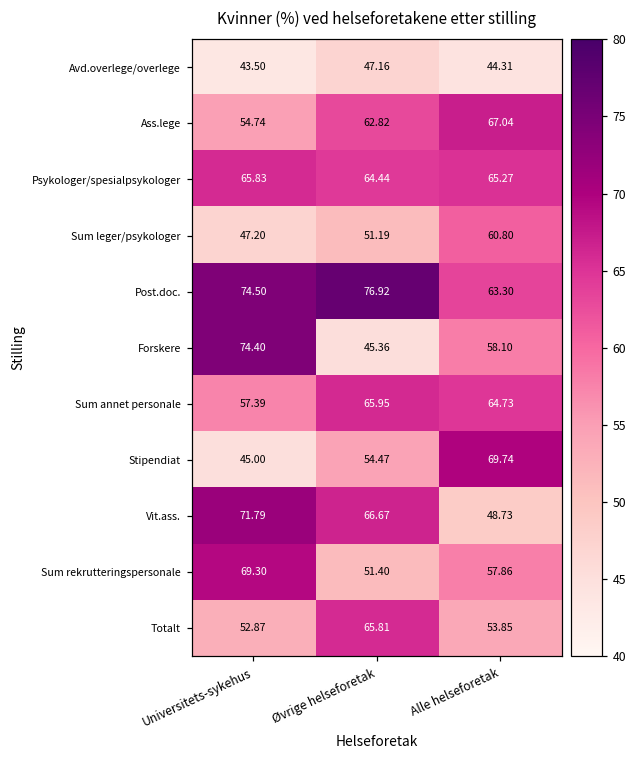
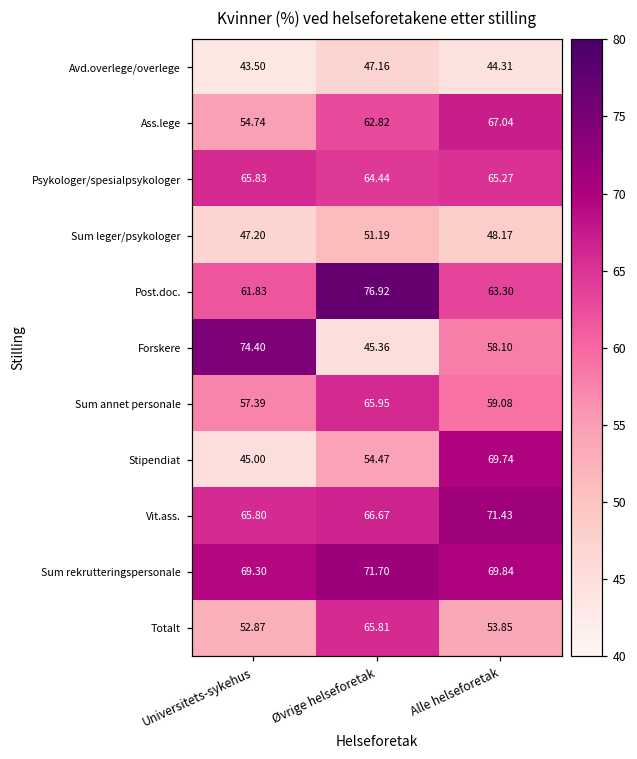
Sum leger/psykologer, Alle helseforetak: 60.80 -> 48.17
Post.doc., Universitets-sykehus: 74.50 -> 61.83
Sum annet personale, Alle helseforetak: 64.73 -> 59.08
Vit.ass., Universitets-sykehus: 71.79 -> 65.80
Vit.ass., Alle helseforetak: 48.73 -> 71.43
Sum rekrutteringspersonale, Øvrige helseforetak: 51.40 -> 71.70
Sum rekrutteringspersonale, Alle helseforetak: 57.86 -> 69.84
